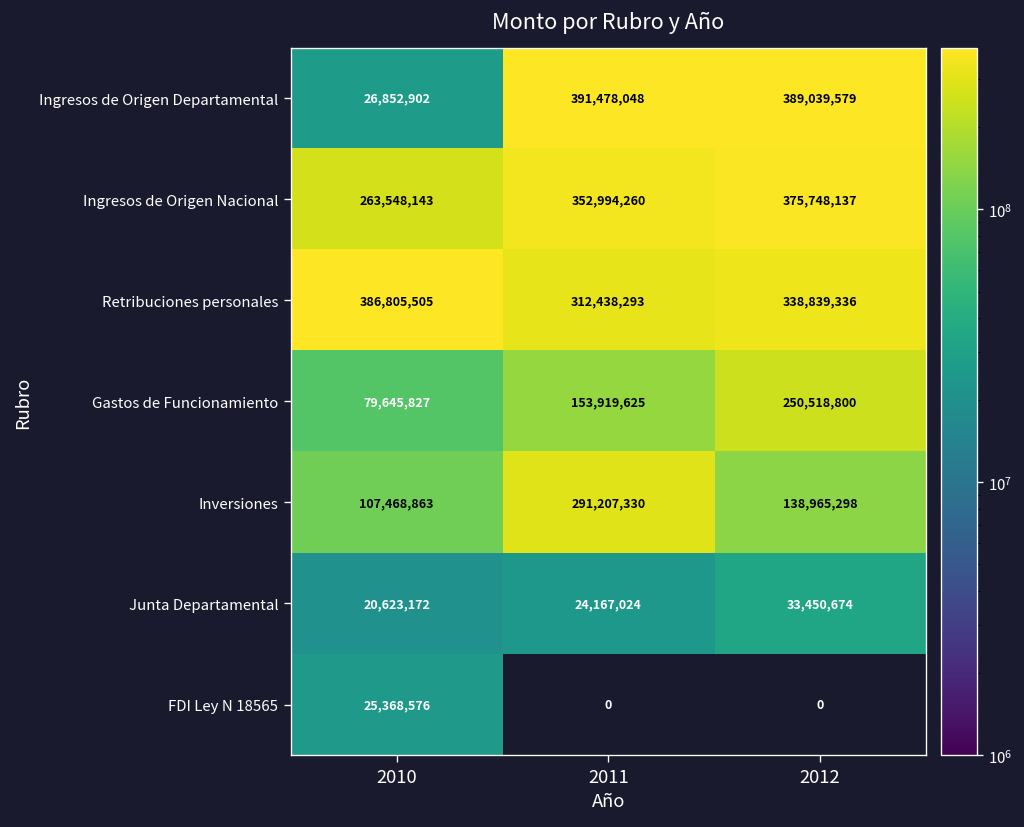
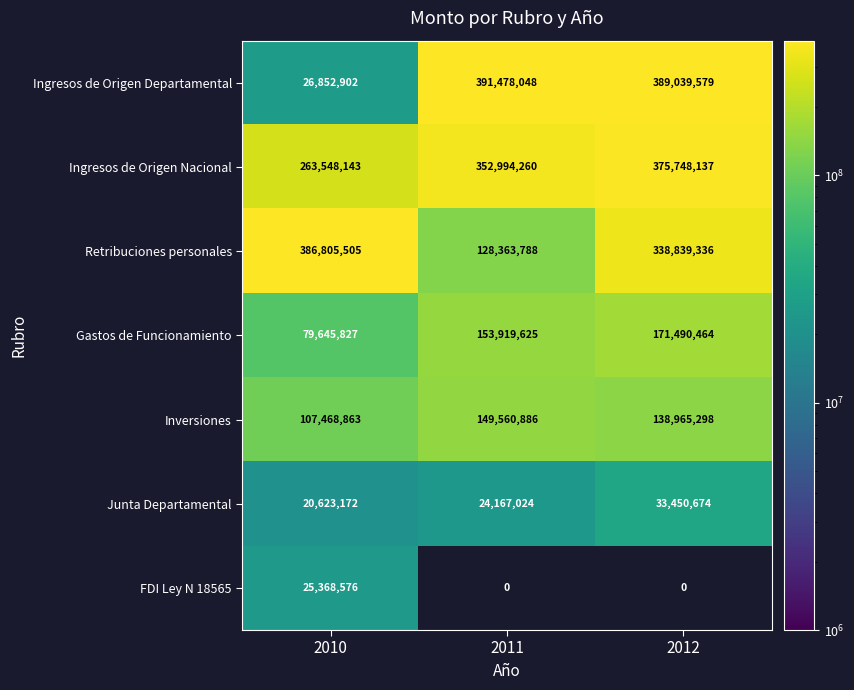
Retribuciones personales, 2011: 312,438,293 -> 128,363,788
Gastos de Funcionamiento, 2012: 250,518,800 -> 171,490,464
Inversiones, 2011: 291,207,330 -> 149,560,886
